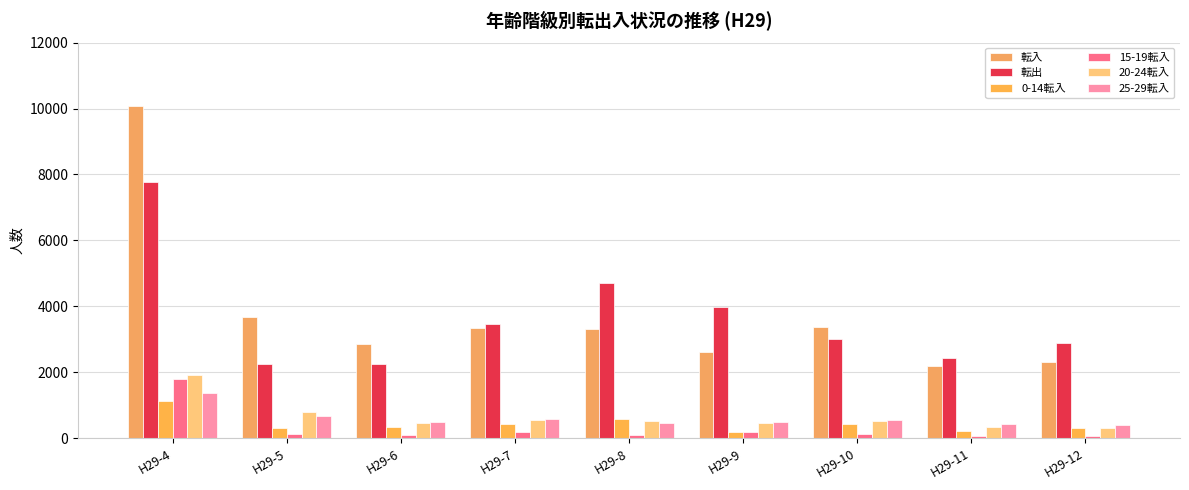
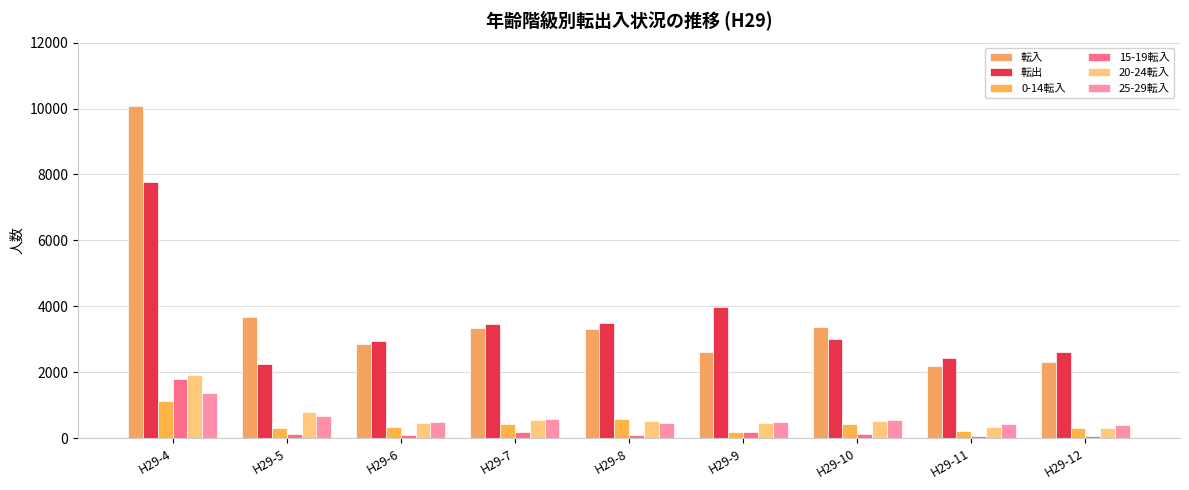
転出, H29-6: 2300 -> 2900
転出, H29-8: 4700 -> 3500
転出, H29-12: 2900 -> 2600
